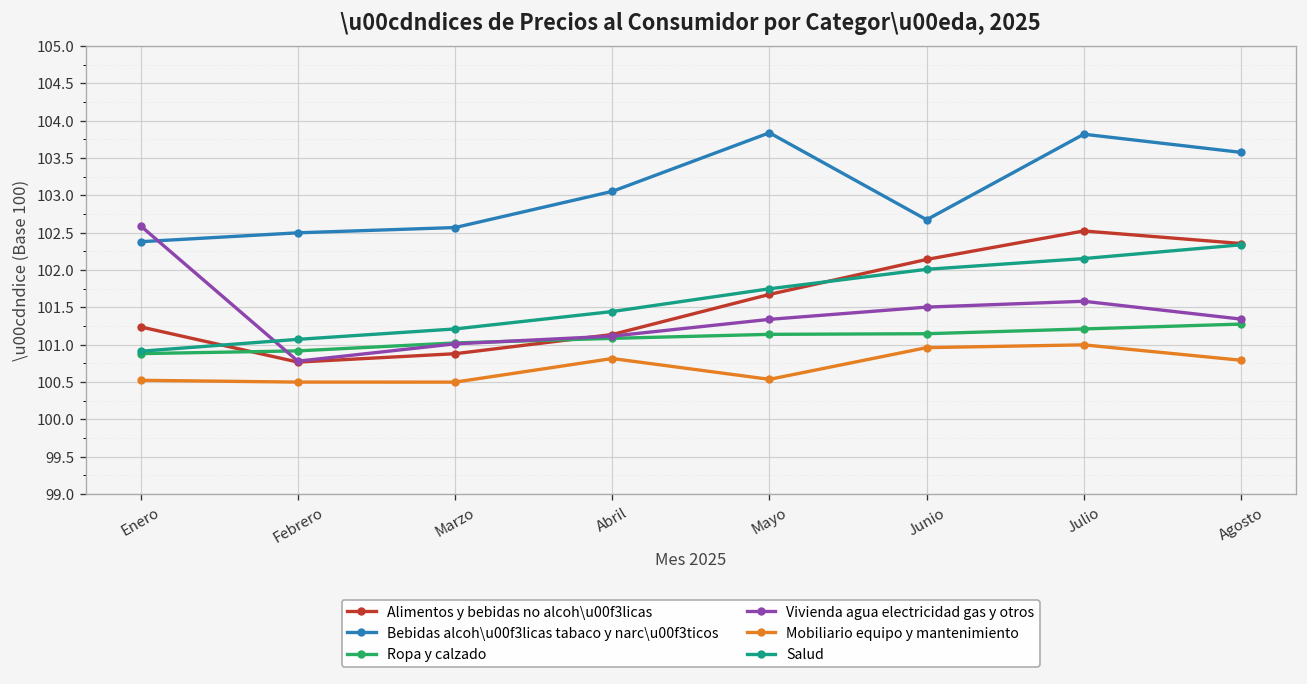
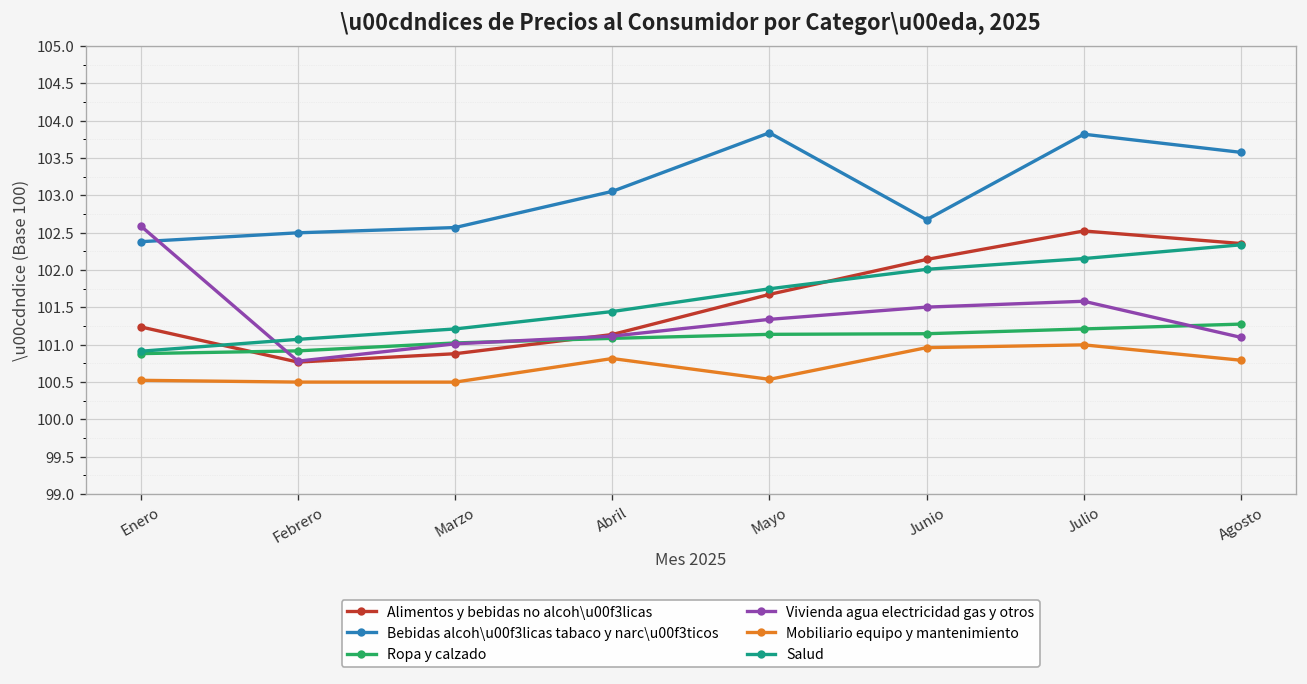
Vivienda agua electricidad gas y otros, Agosto: 101.3 -> 101.1
